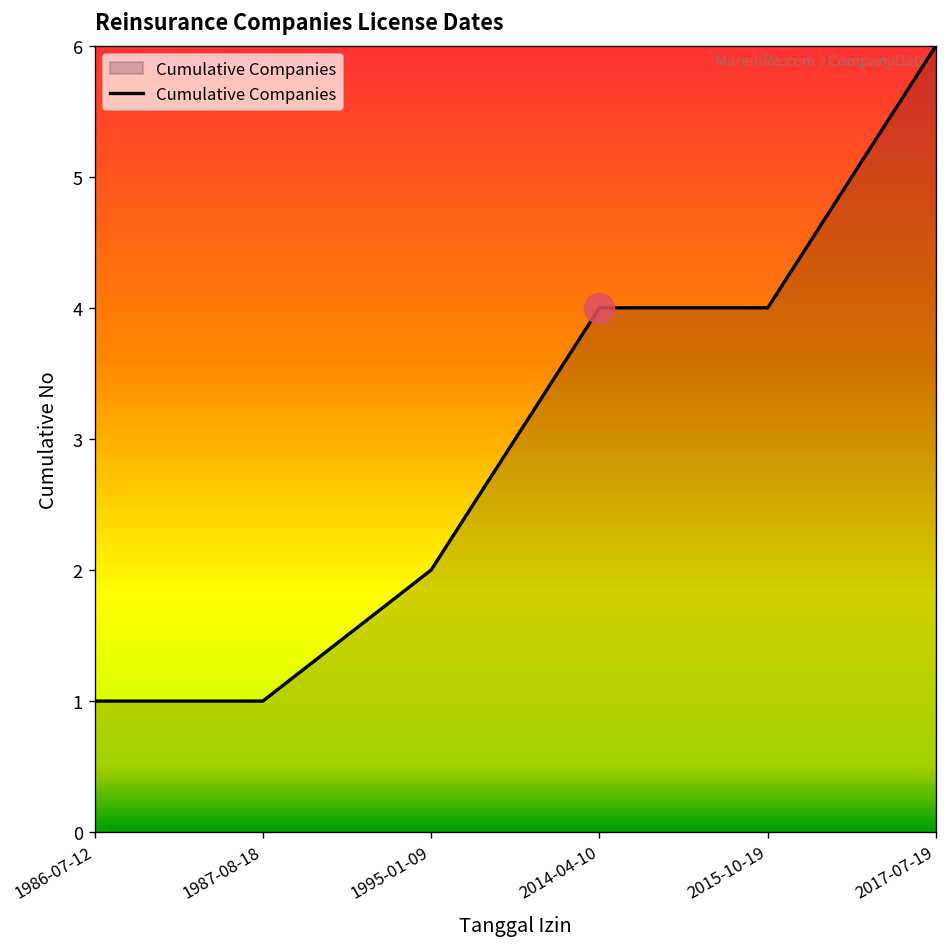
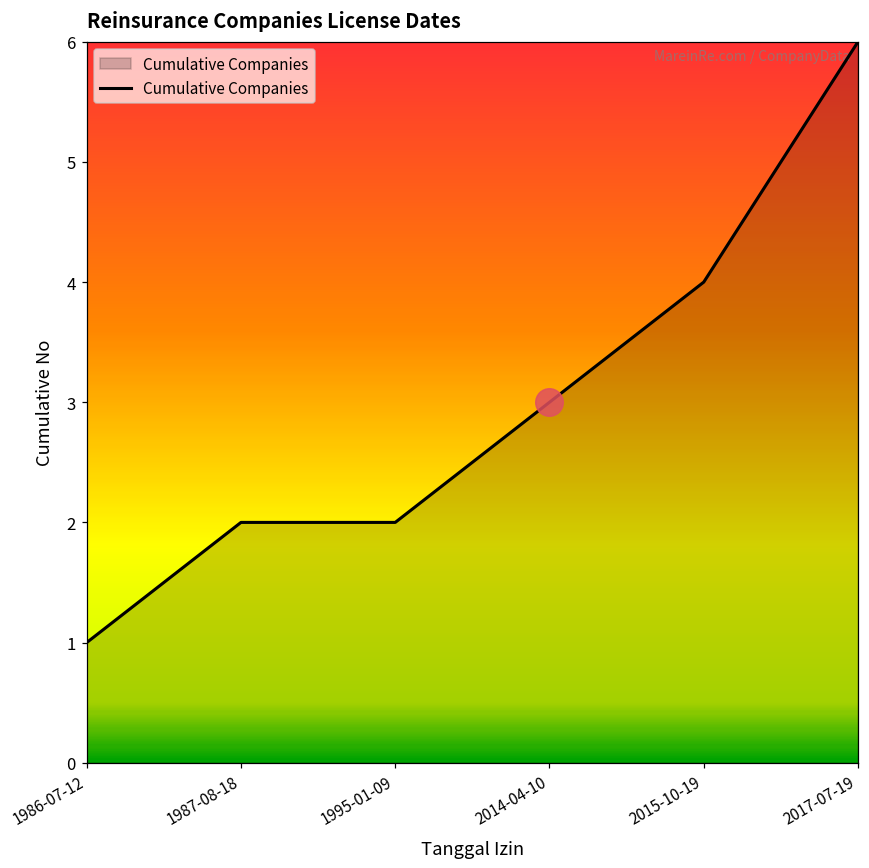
Cumulative Companies, 1987-08-18: 1 -> 2
Cumulative Companies, 2014-04-10: 4 -> 3
